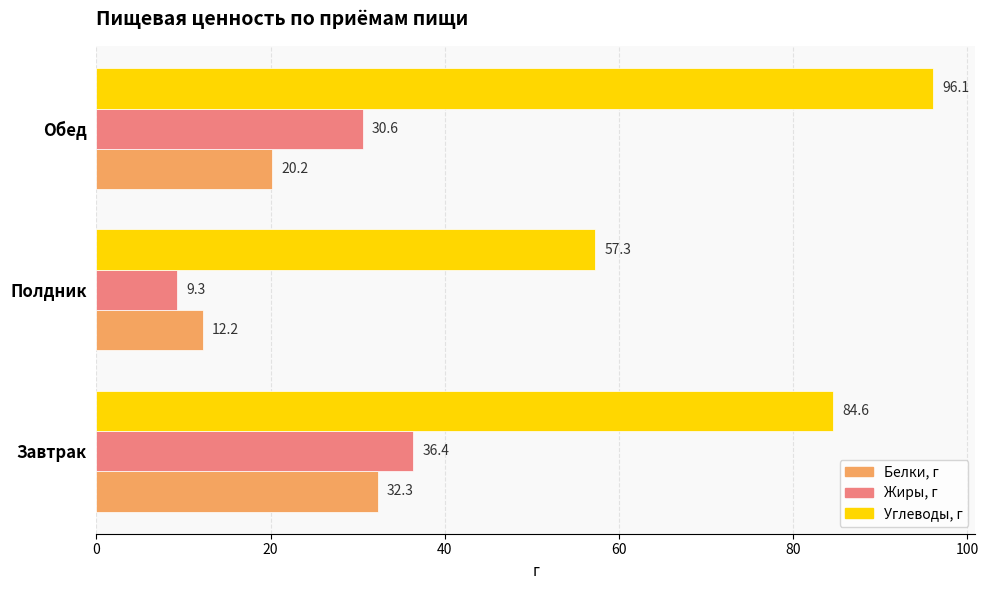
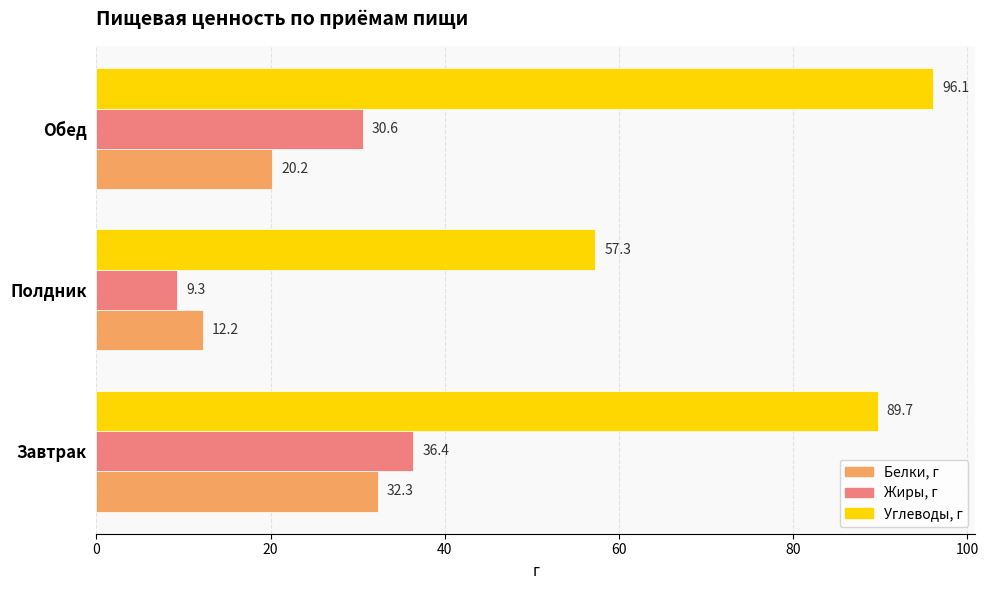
Углеводы, г, Завтрак: 84.6 -> 89.7
